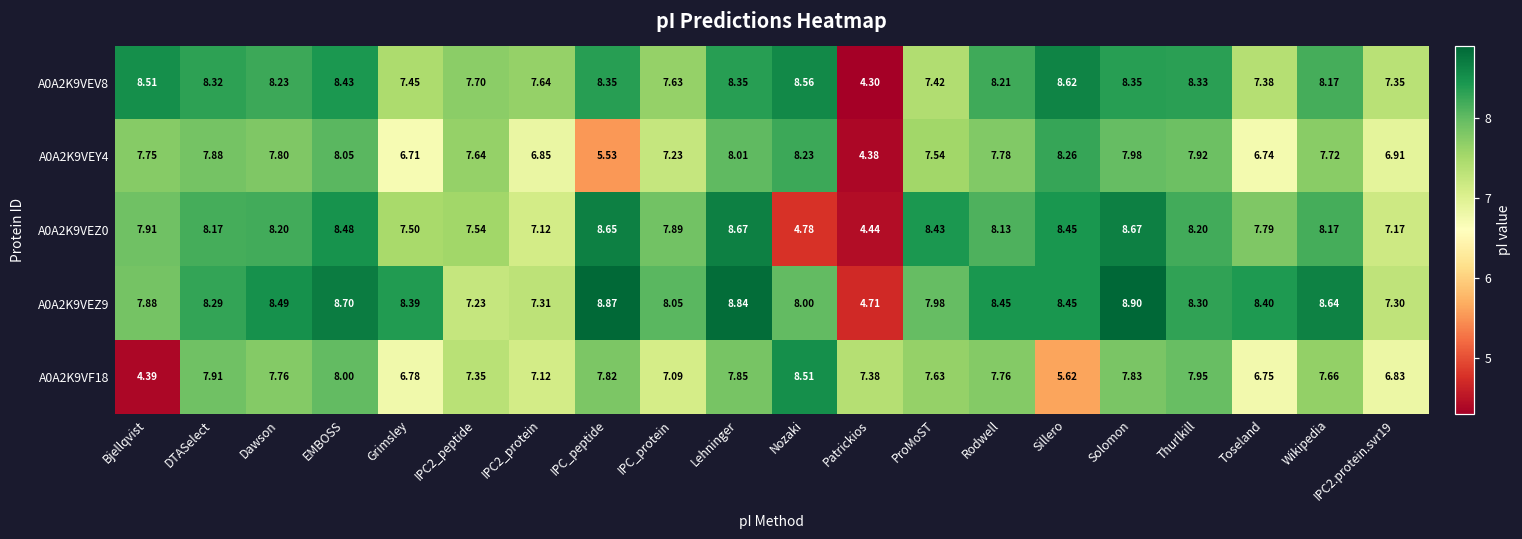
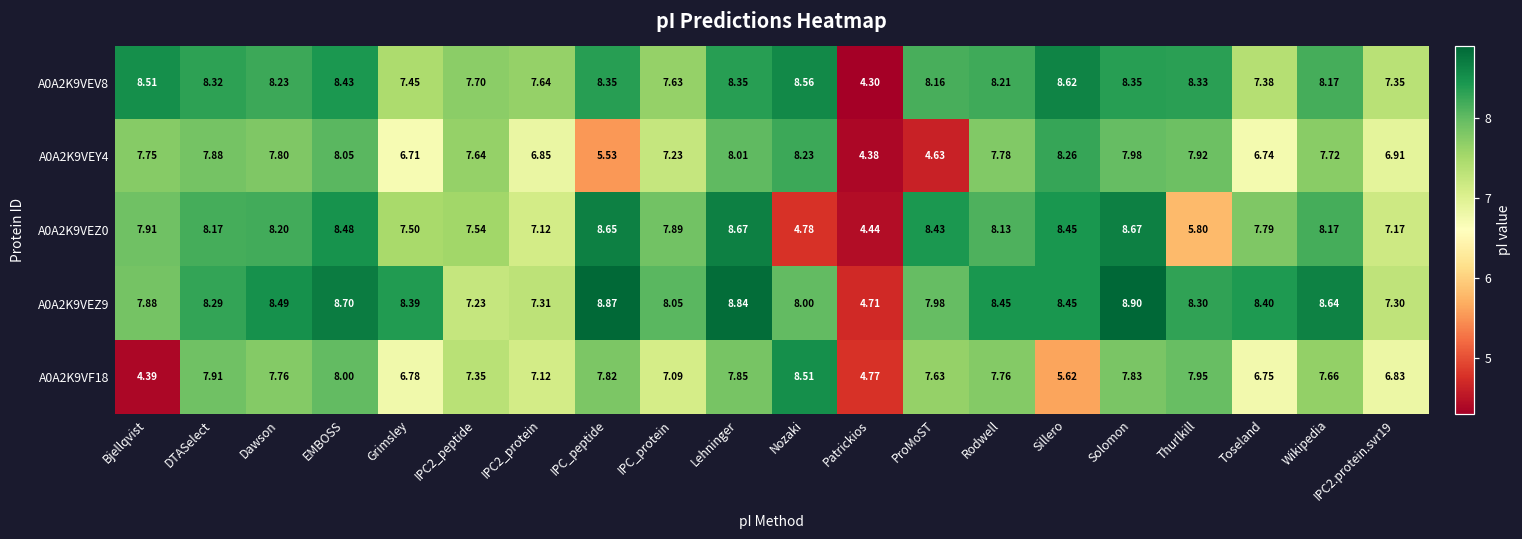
A0A2K9VEV8, ProMoST: 7.42 -> 8.16
A0A2K9VEY4, ProMoST: 7.54 -> 4.63
A0A2K9VEZ0, Thurlkill: 8.20 -> 5.80
A0A2K9VF18, Patrickios: 7.38 -> 4.77
